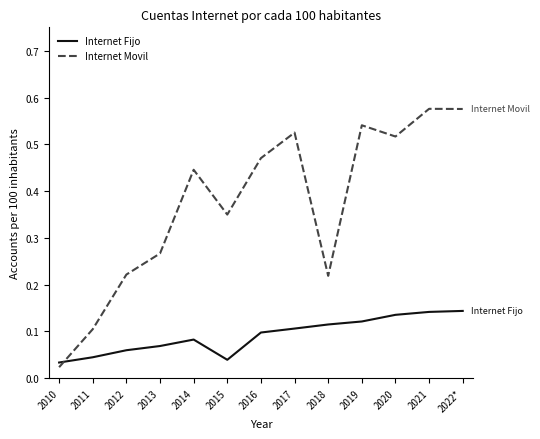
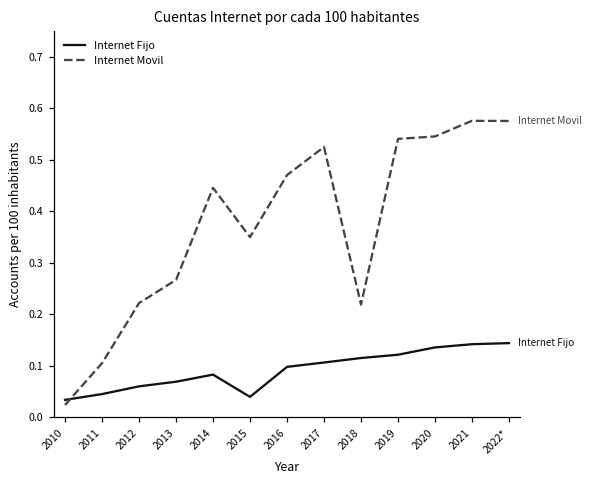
Internet Movil, 2020: 0.52 -> 0.55
